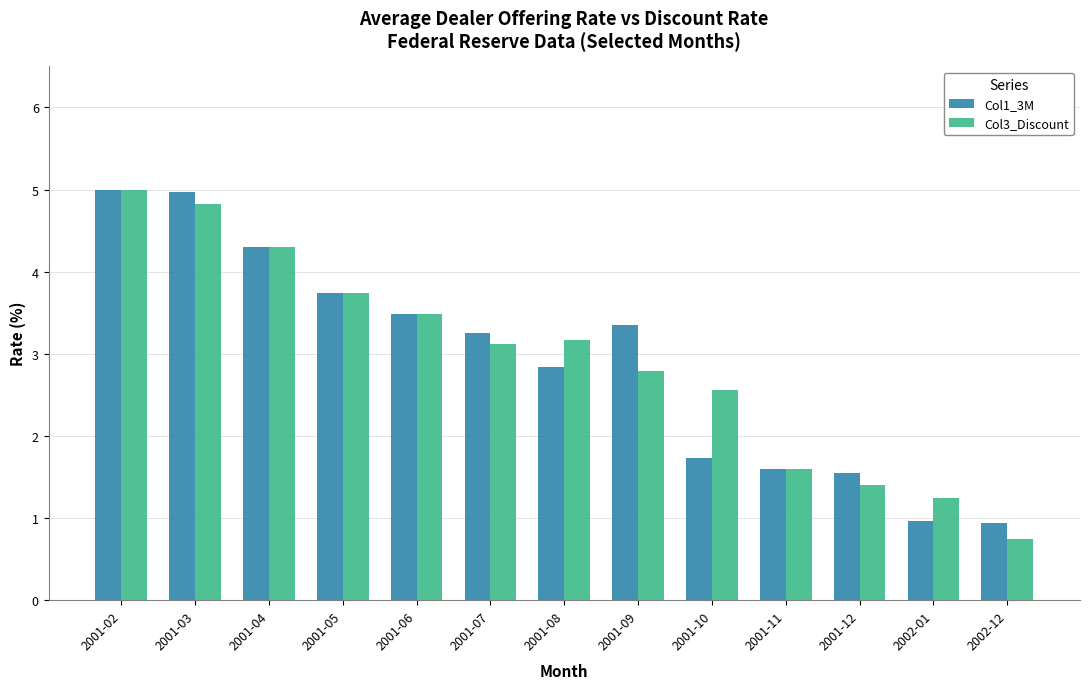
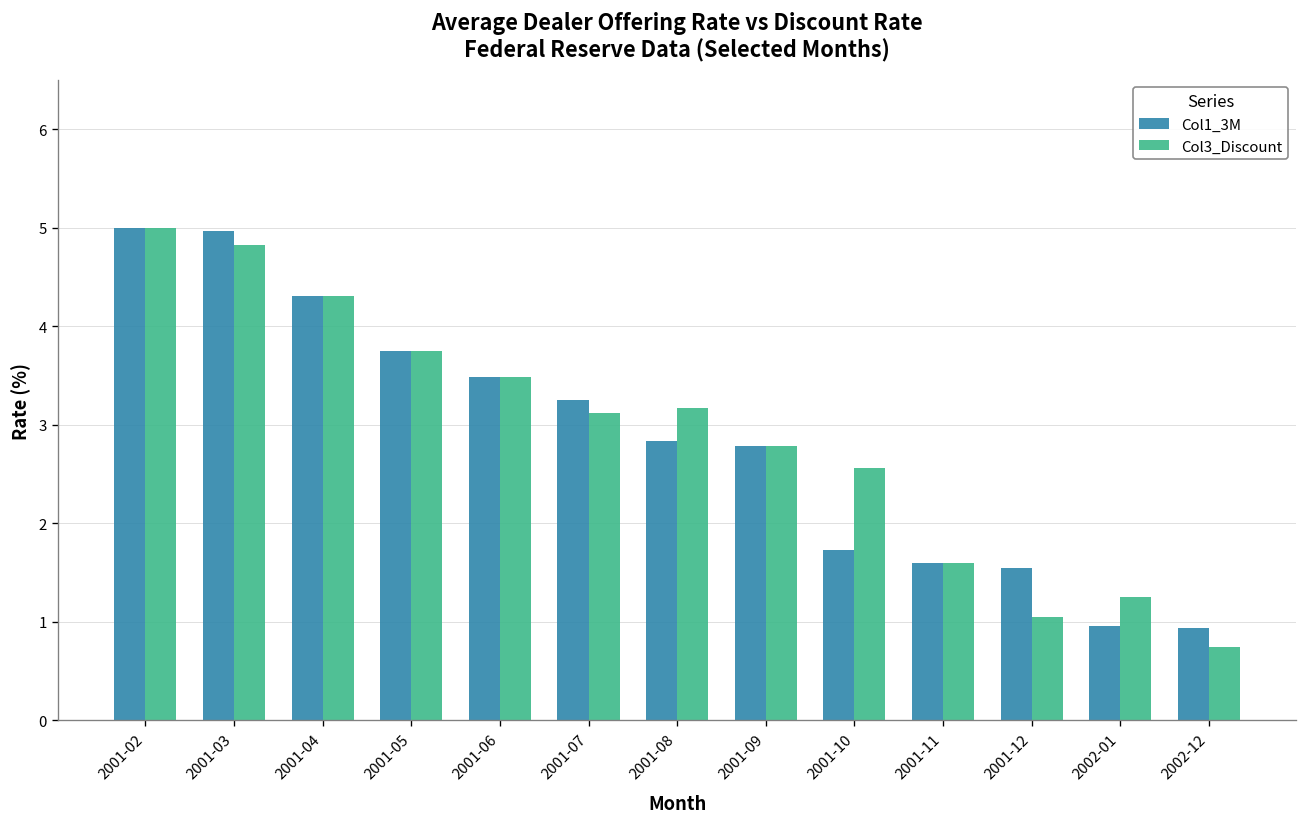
Col1_3M, 2001-09: 3.3 -> 2.8
Col3_Discount, 2001-12: 1.4 -> 1.0
